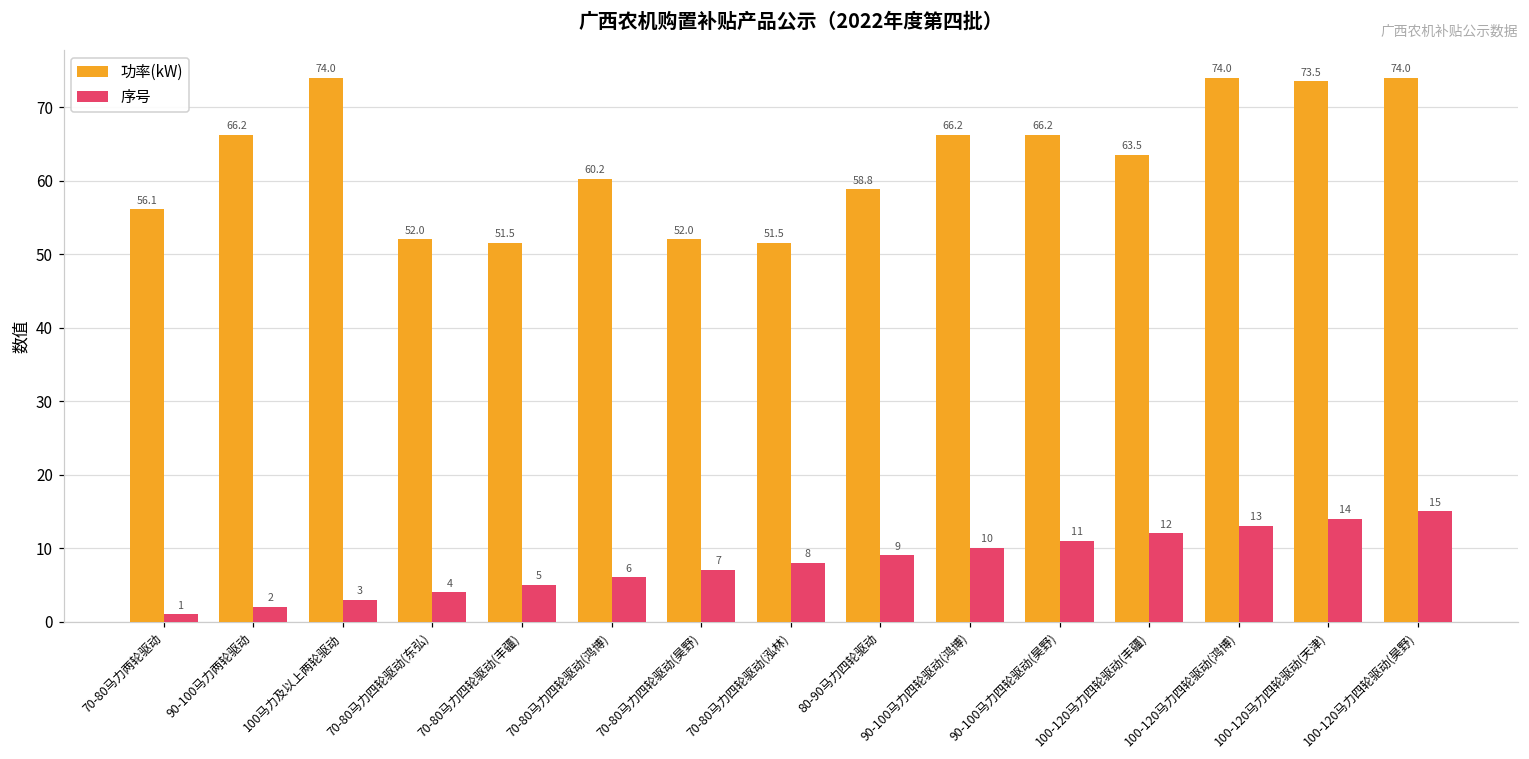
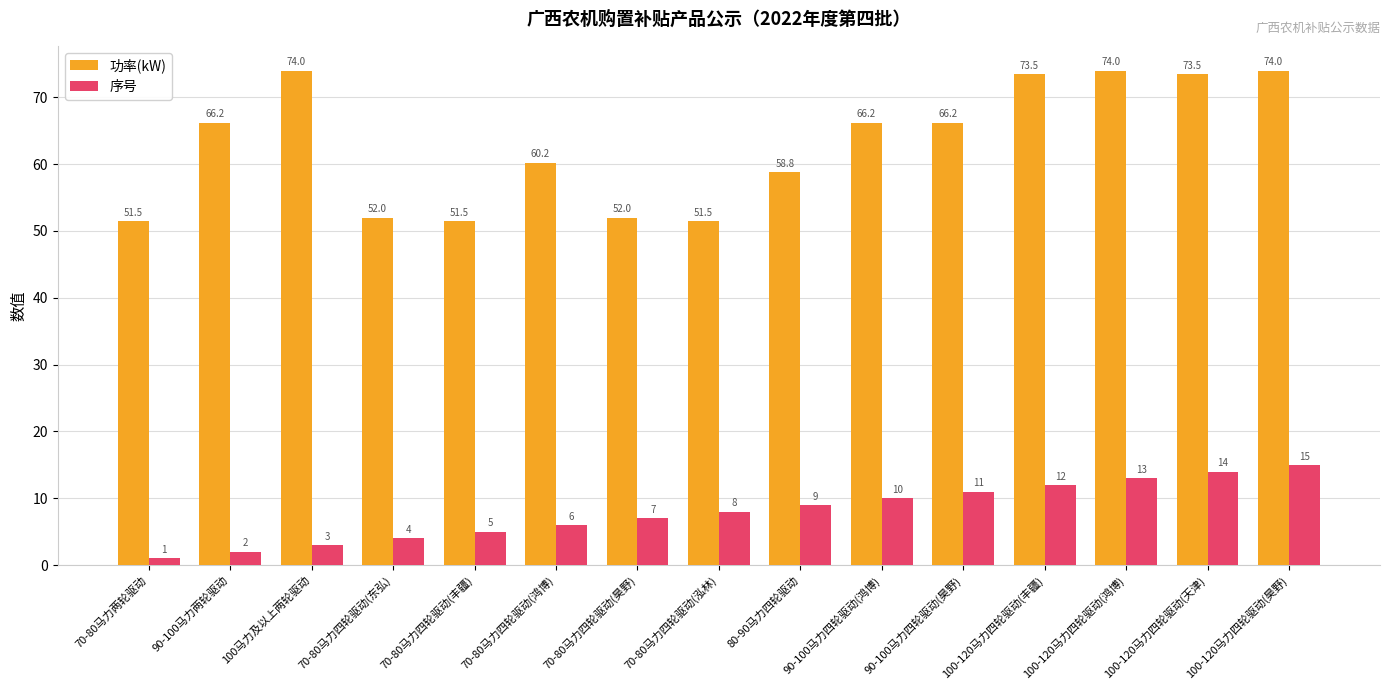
功率(kW), 70-80马力两轮驱动: 56.1 -> 51.5
功率(kW), 100-120马力四轮驱动(丰疆): 63.5 -> 73.5
